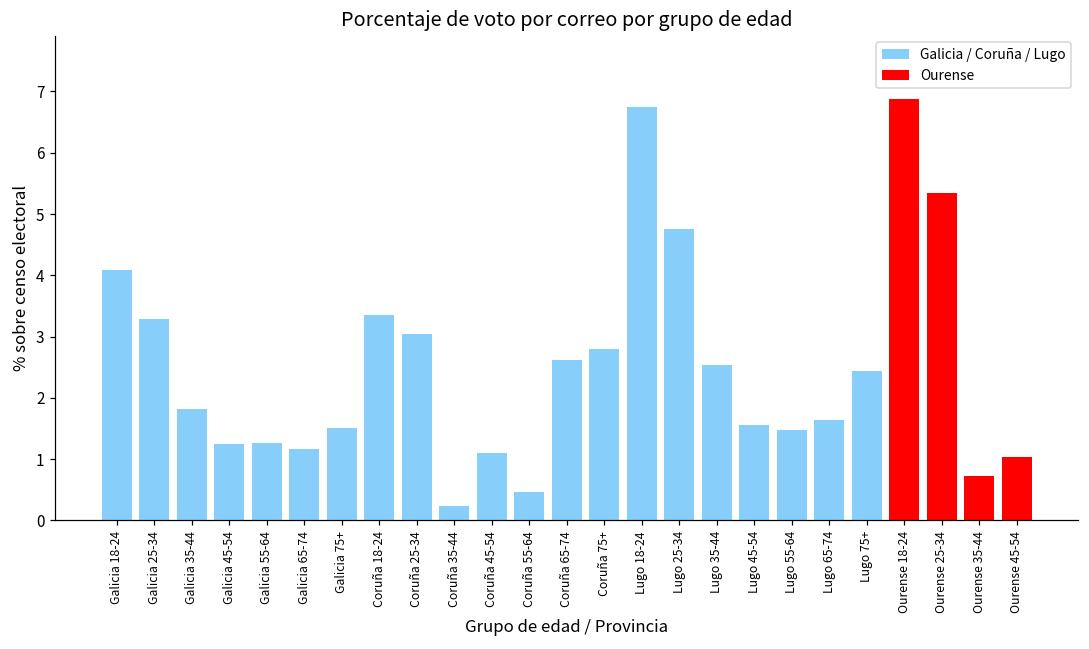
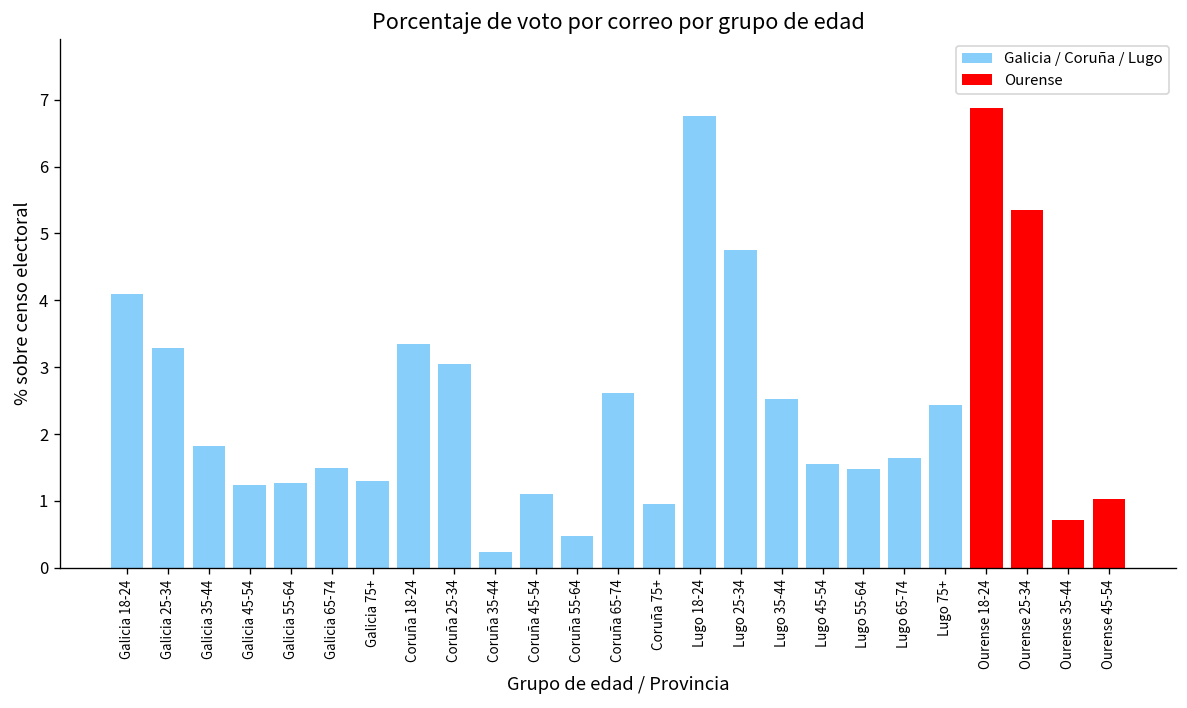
Galicia 65-74: 1.2 -> 1.5
Galicia 75+: 1.5 -> 1.3
Coruña 75+: 2.8 -> 1.0
